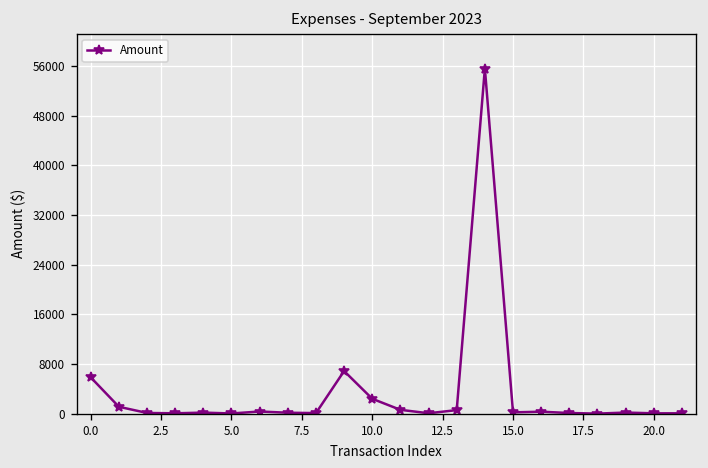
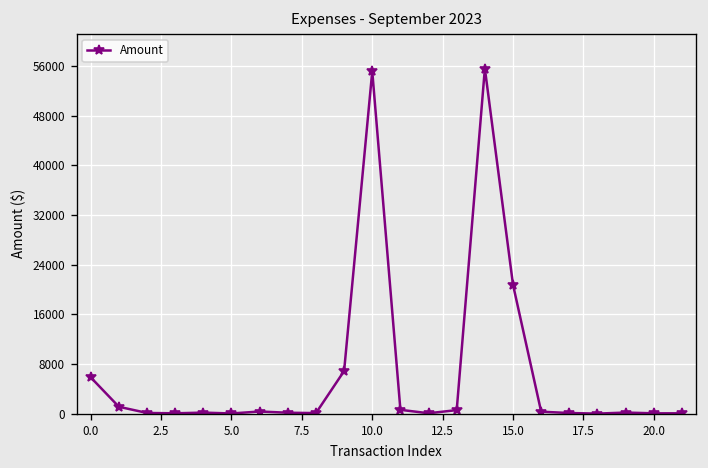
10.0: 2000 -> 55000
15.0: 0 -> 21000
